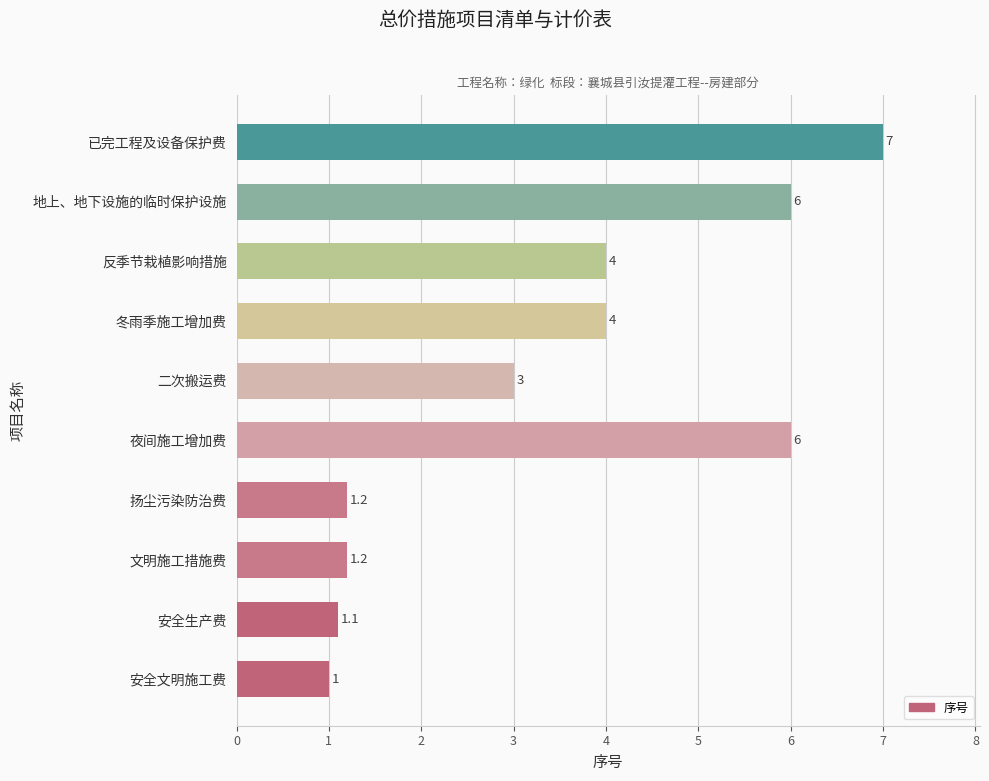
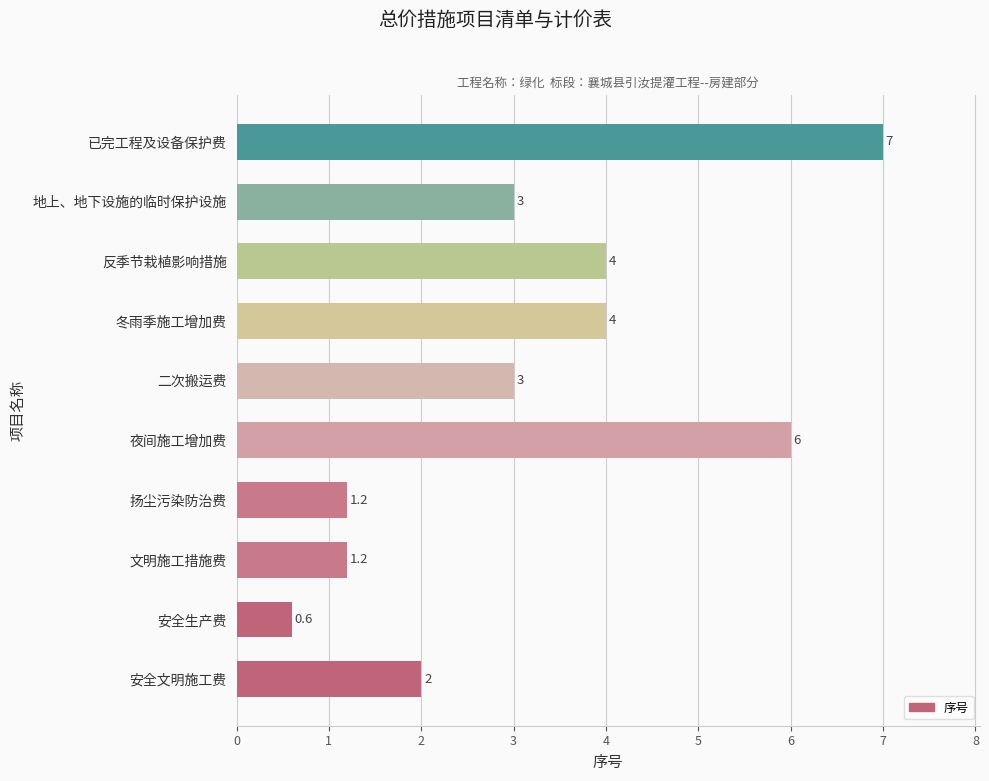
地上、地下设施的临时保护设施: 6 -> 3
安全生产费: 1.1 -> 0.6
安全文明施工费: 1 -> 2
